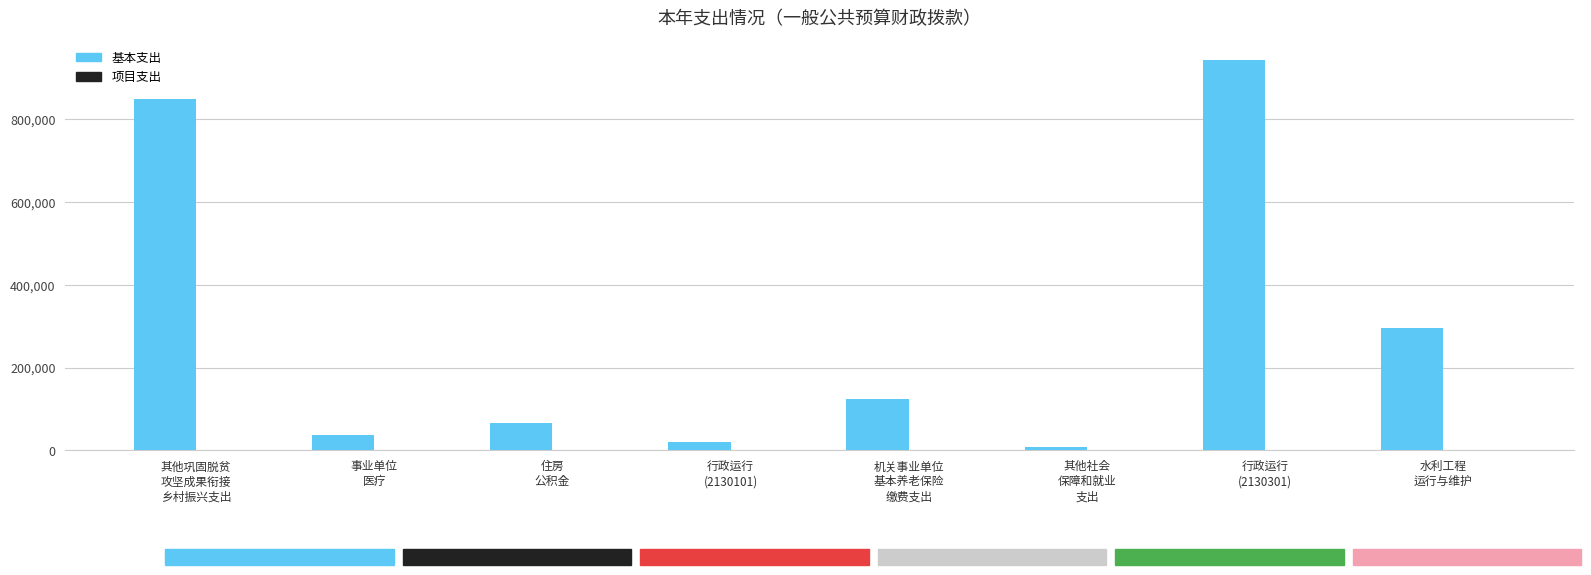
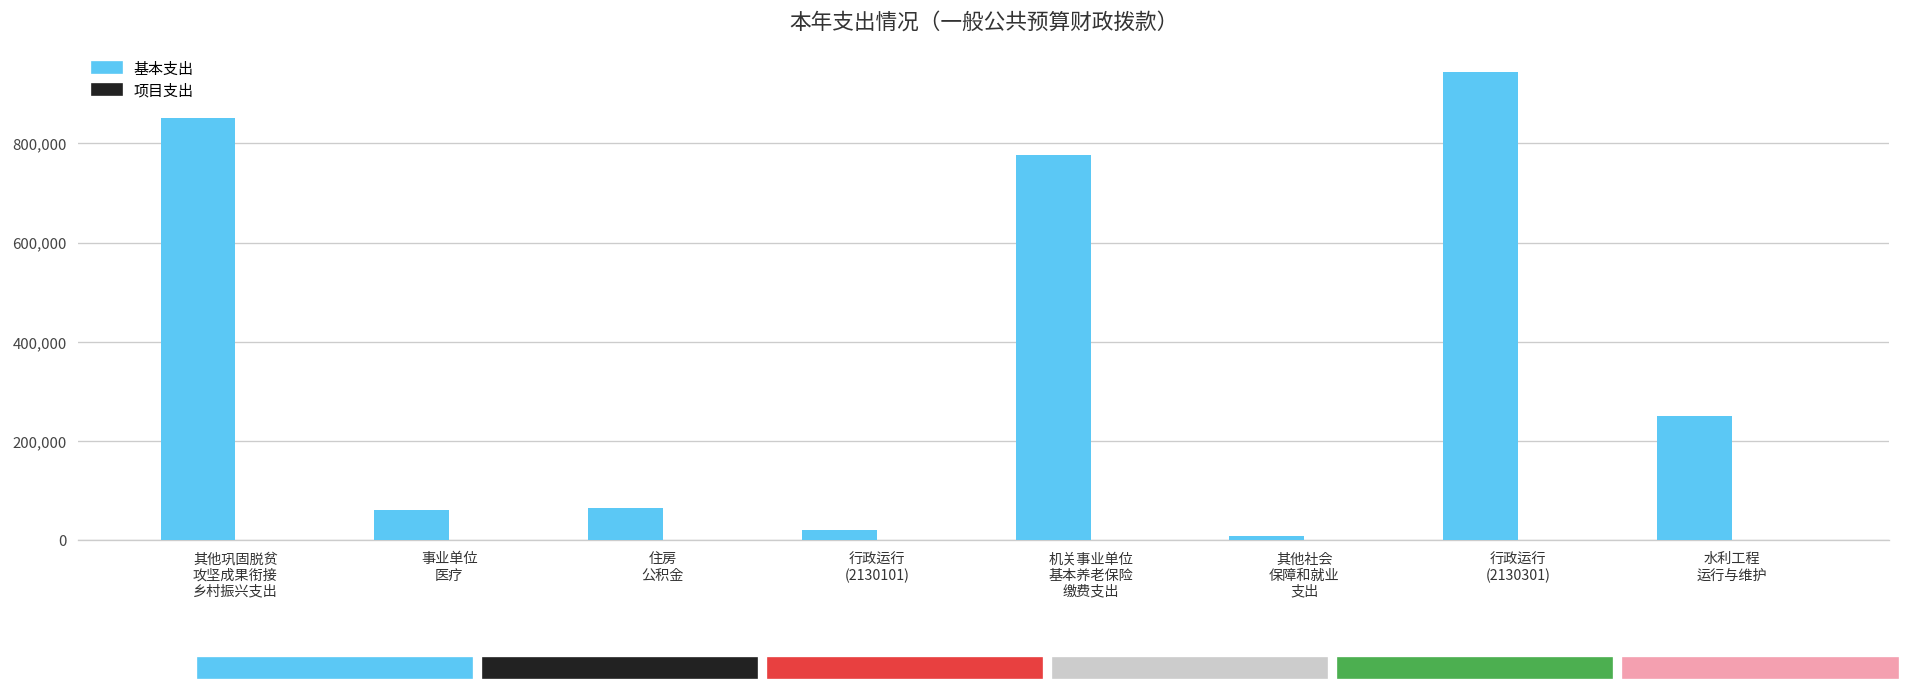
基本支出, 事业单位 医疗: 40,000 -> 60,000
基本支出, 机关事业单位 基本养老保险 缴费支出: 120,000 -> 780,000
基本支出, 水利工程 运行与维护: 300,000 -> 250,000
